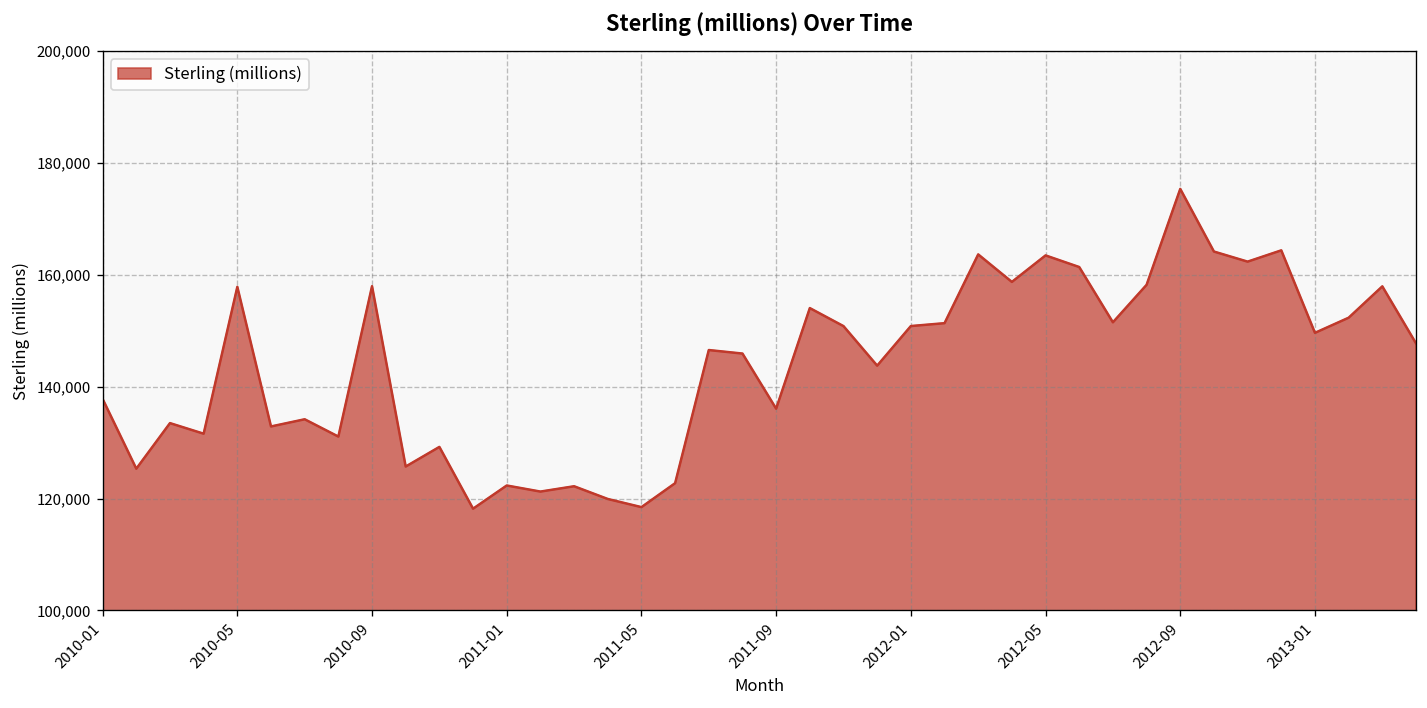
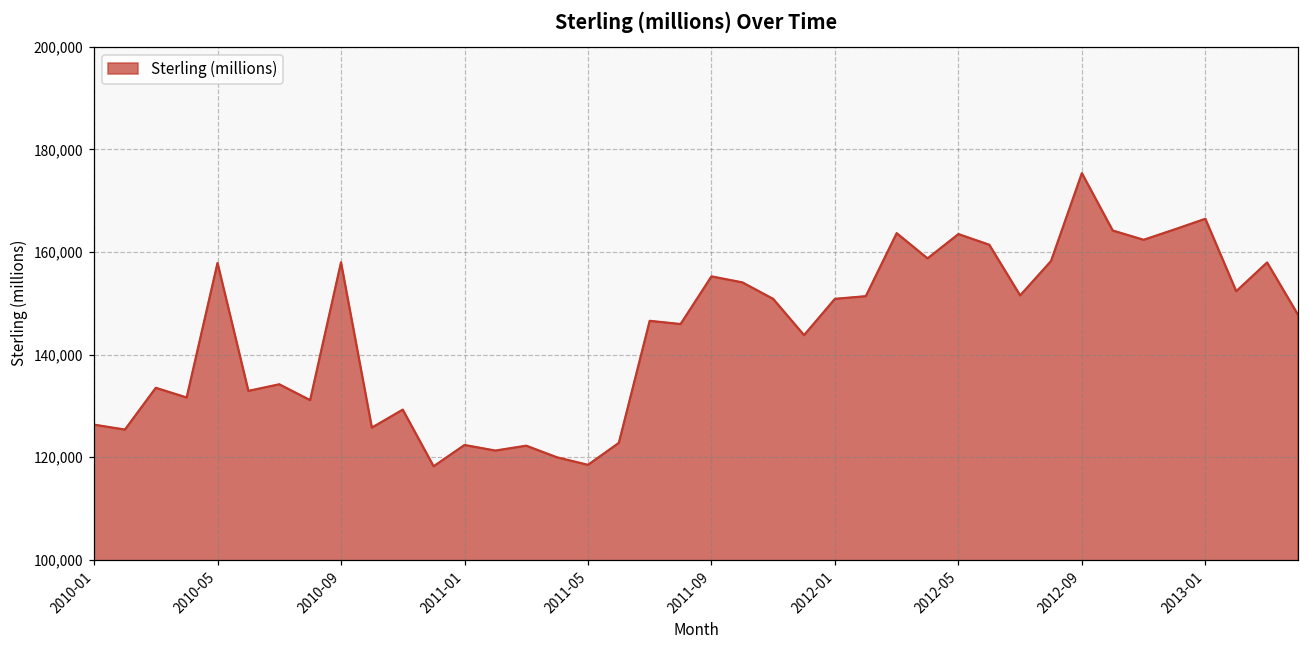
2010-01: 138,000 -> 126,000
2011-09: 136,000 -> 155,000
2013-01: 150,000 -> 166,000
